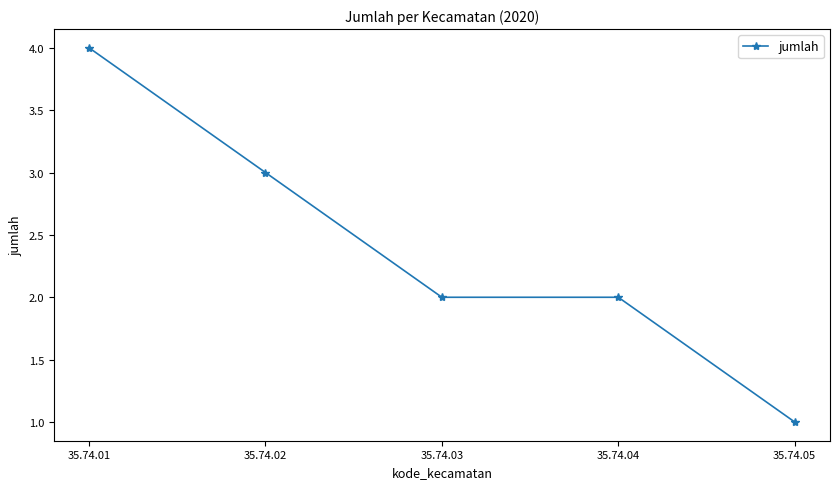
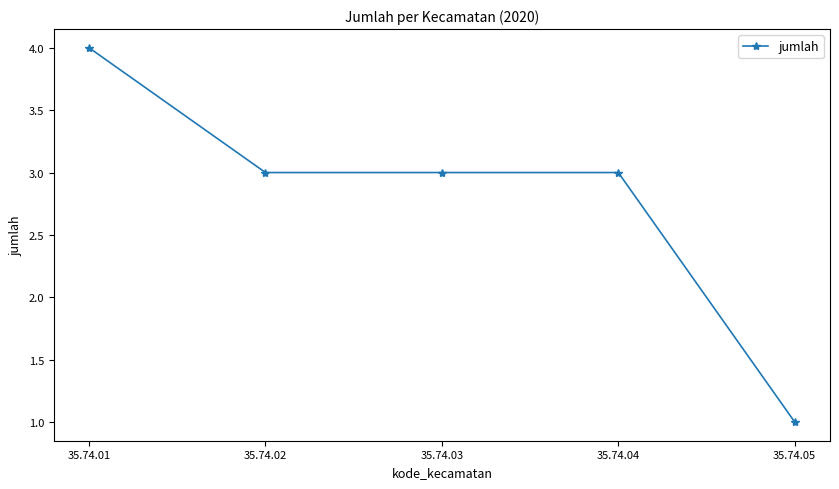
35.74.03: 2 -> 3
35.74.04: 2 -> 3
